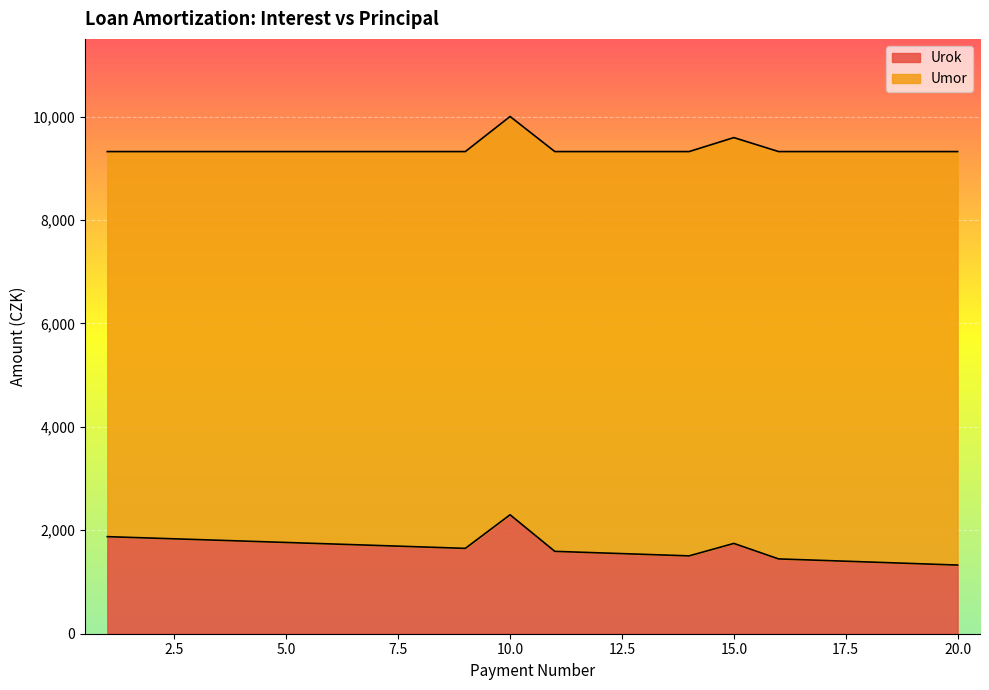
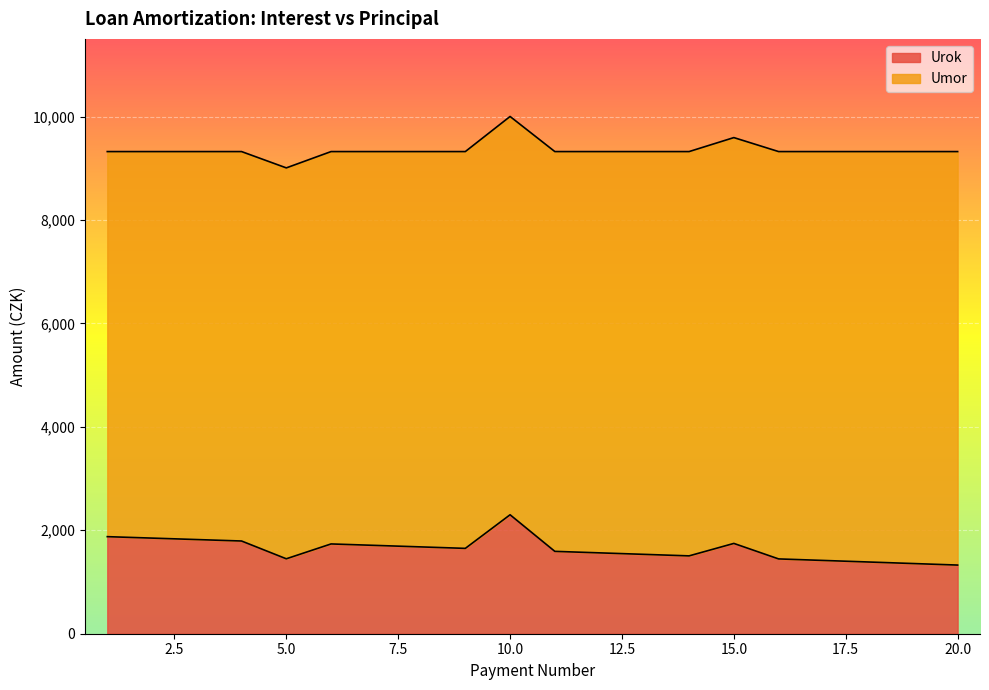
Urok, 5.0: 1,800 -> 1,400
